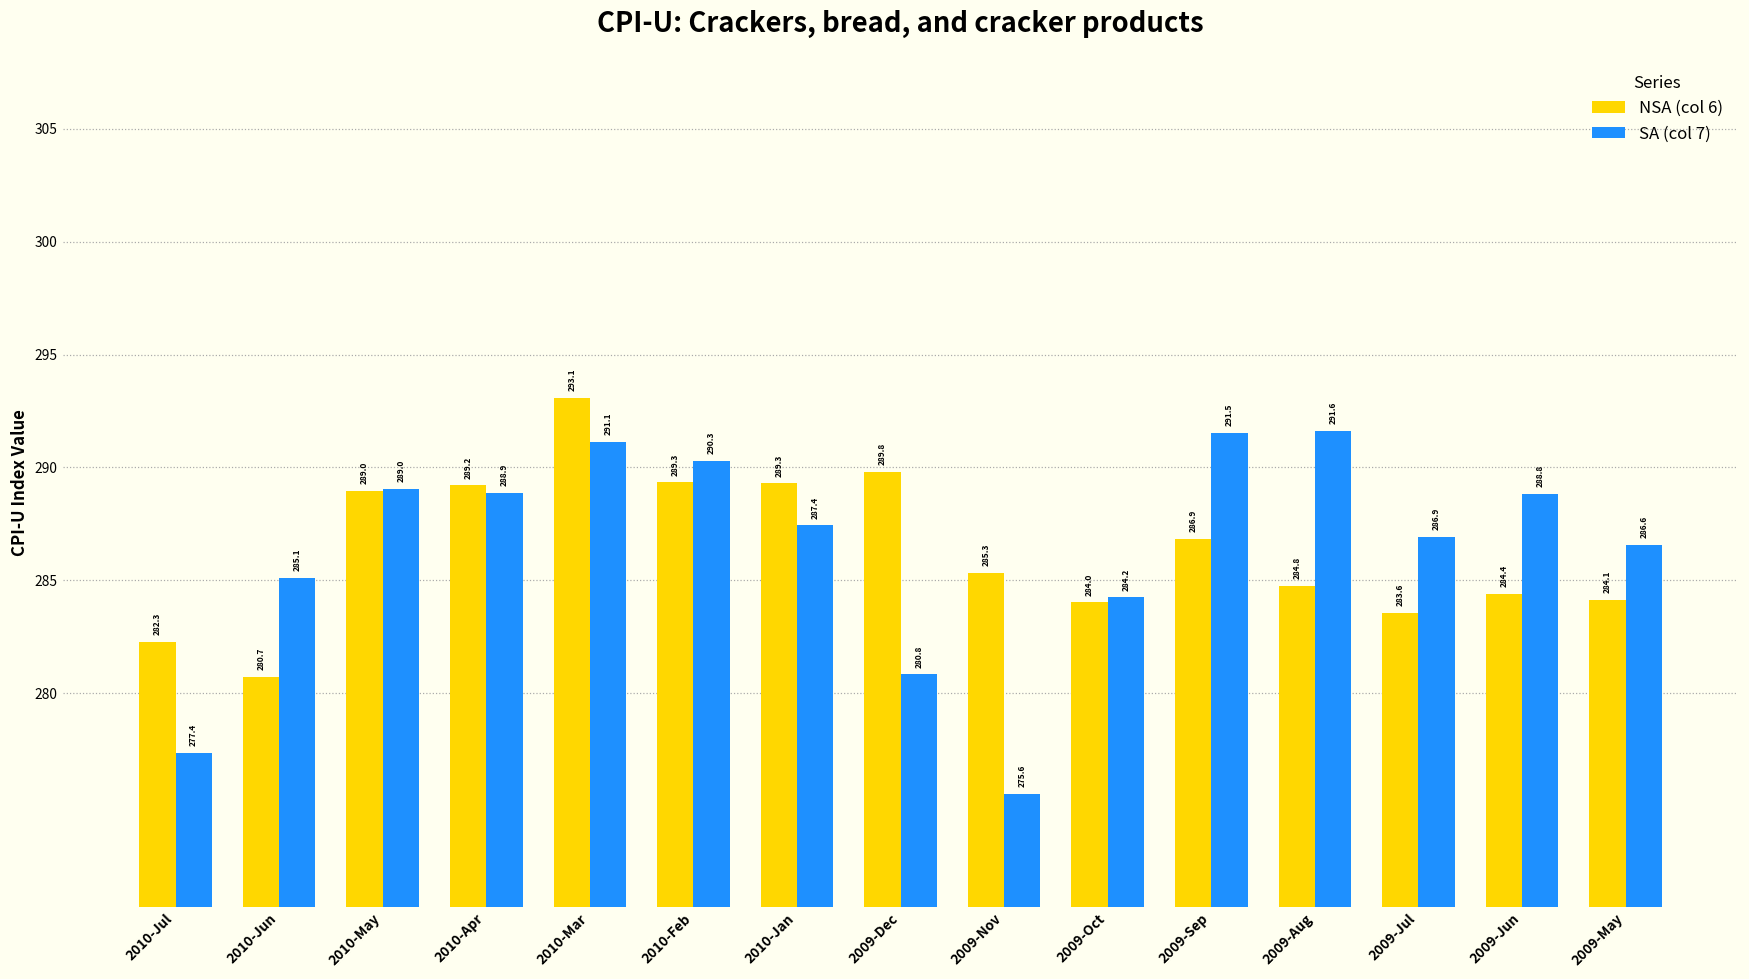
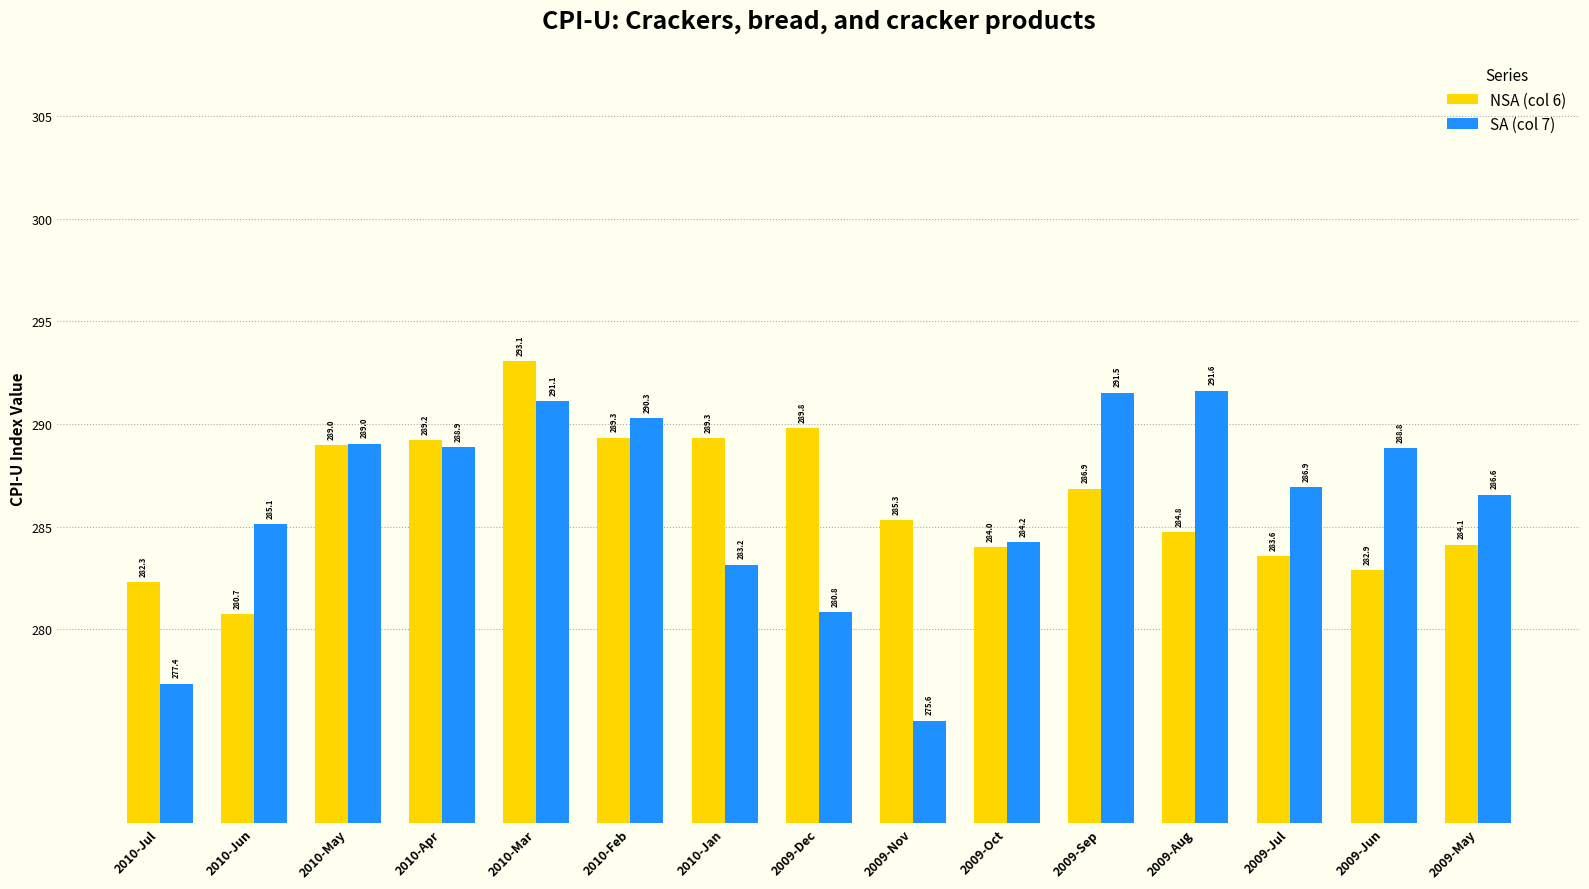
SA (col 7), 2010-Jan: 287.4 -> 283.2
NSA (col 6), 2009-Jun: 284.4 -> 282.9
